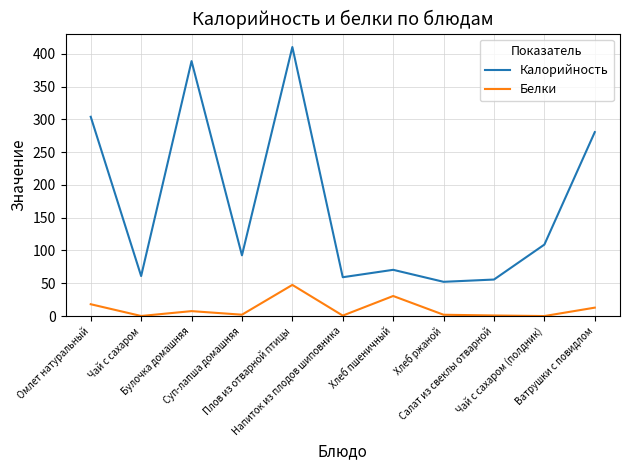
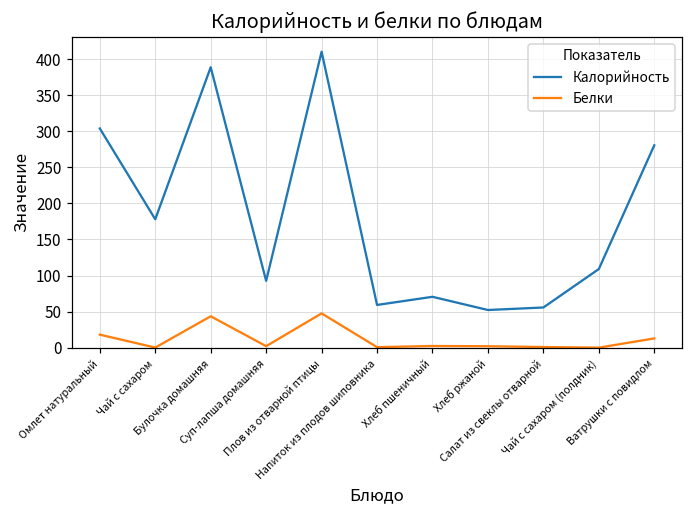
Калорийность, Чай с сахаром: 60 -> 180
Белки, Булочка домашняя: 10 -> 40
Белки, Хлеб пшеничный: 30 -> 0
